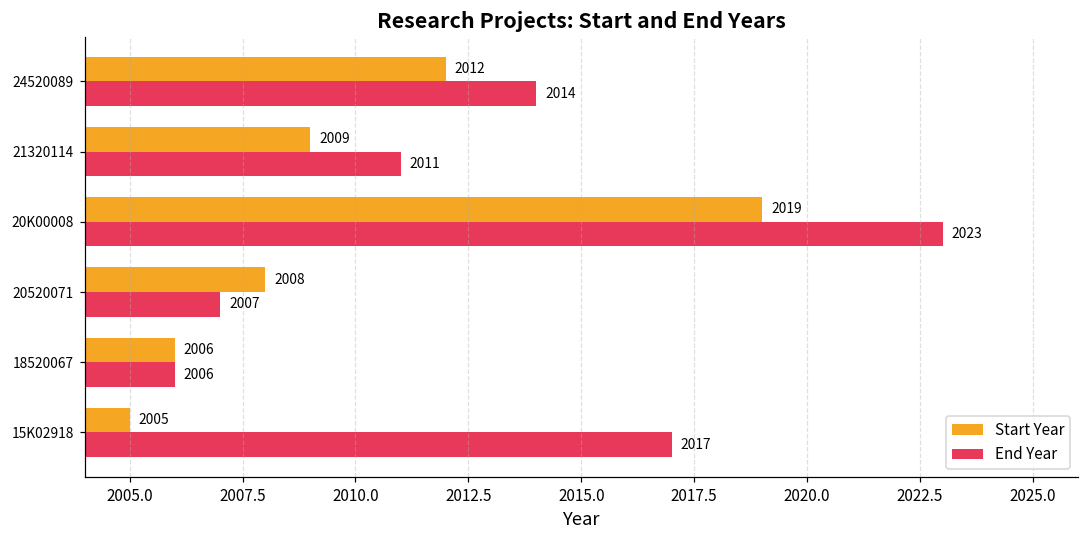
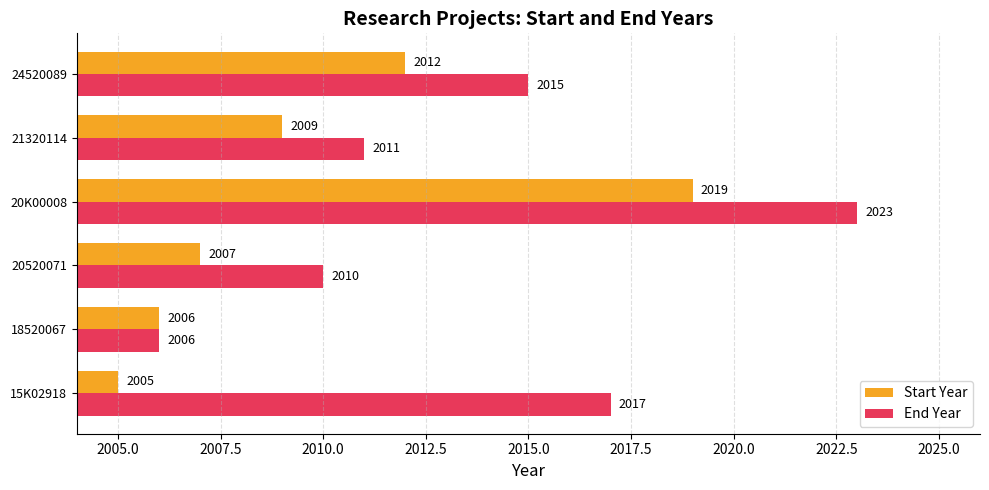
End Year, 24520089: 2014 -> 2015
Start Year, 20520071: 2008 -> 2007
End Year, 20520071: 2007 -> 2010
